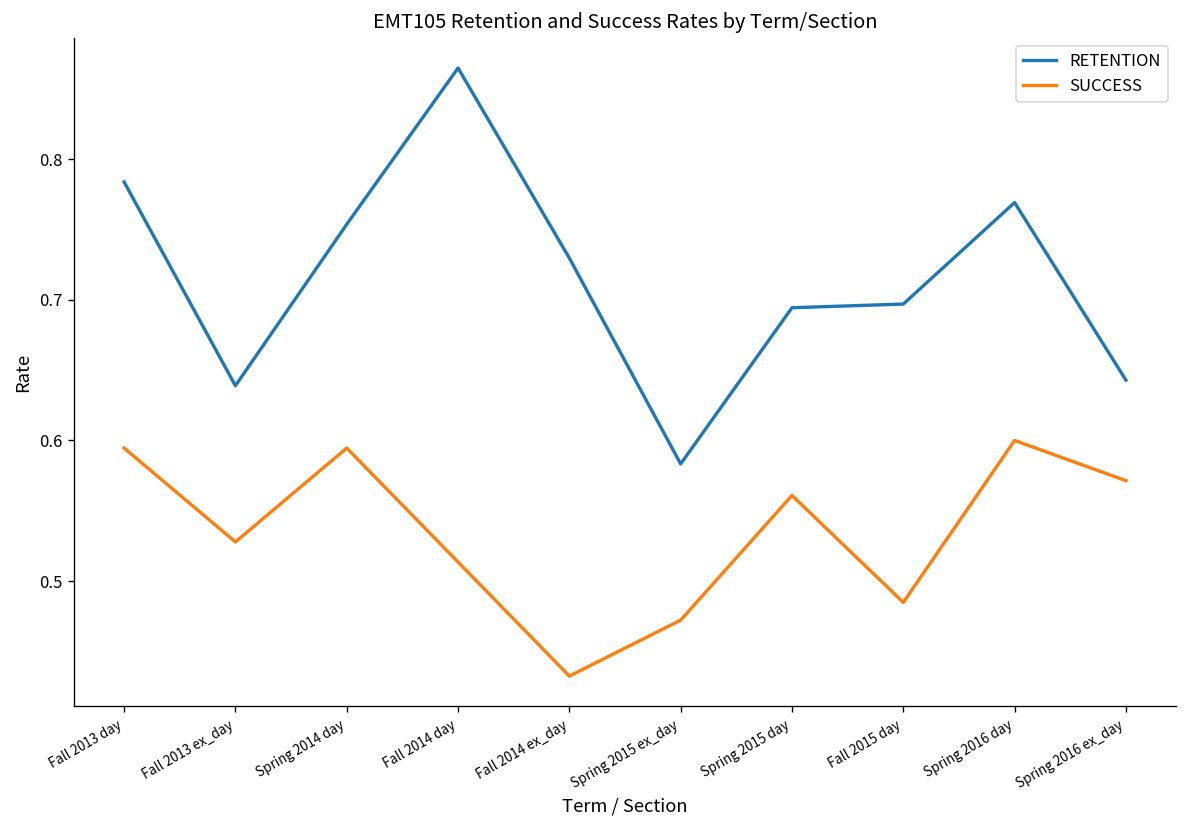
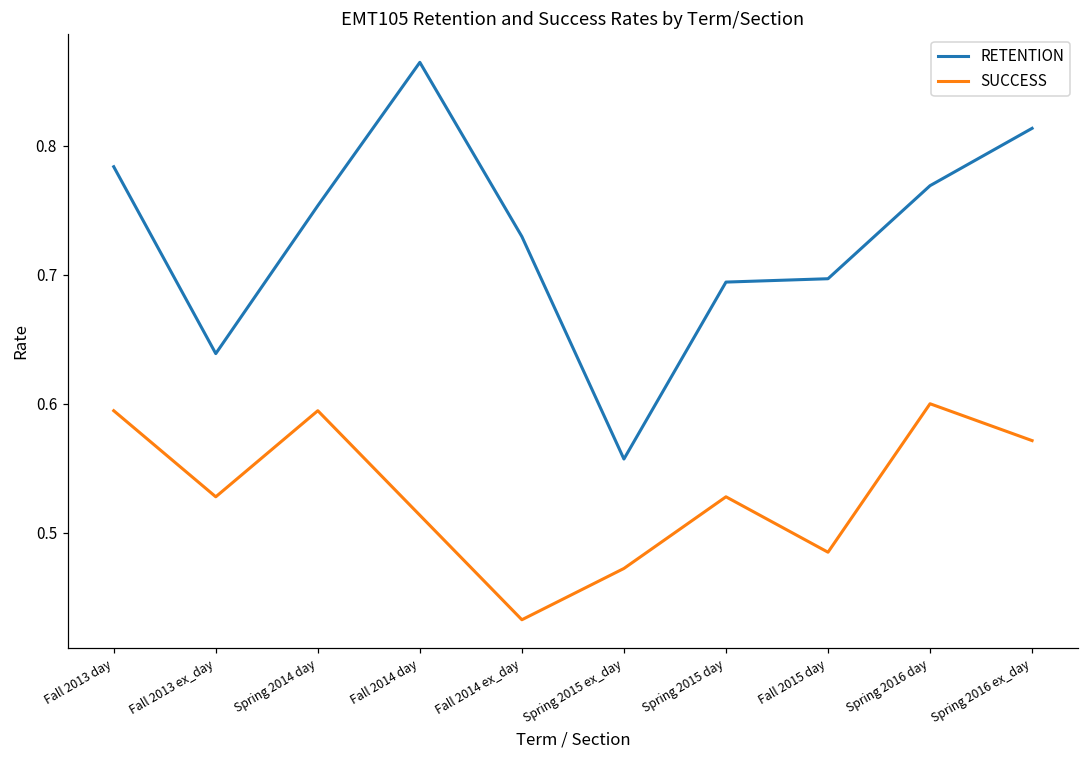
RETENTION, Spring 2015 ex_day: 0.583 -> 0.557
SUCCESS, Spring 2015 day: 0.561 -> 0.528
RETENTION, Spring 2016 ex_day: 0.643 -> 0.814
